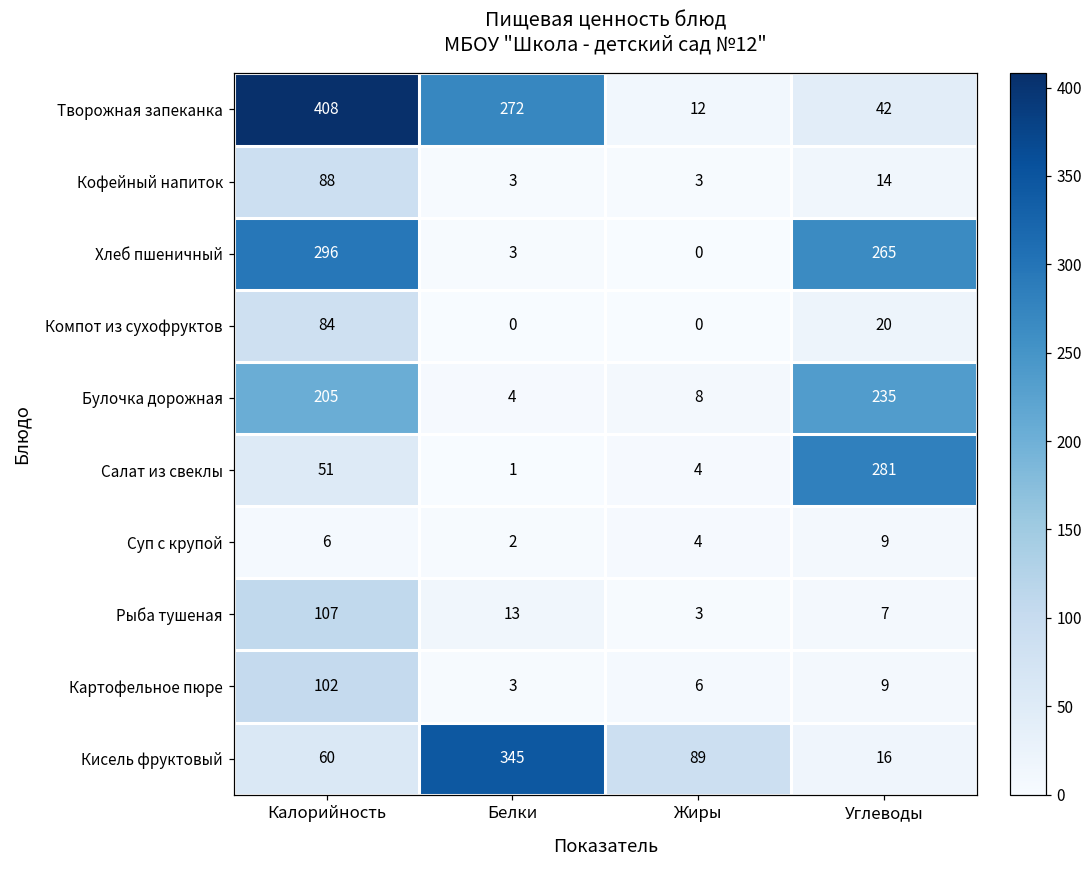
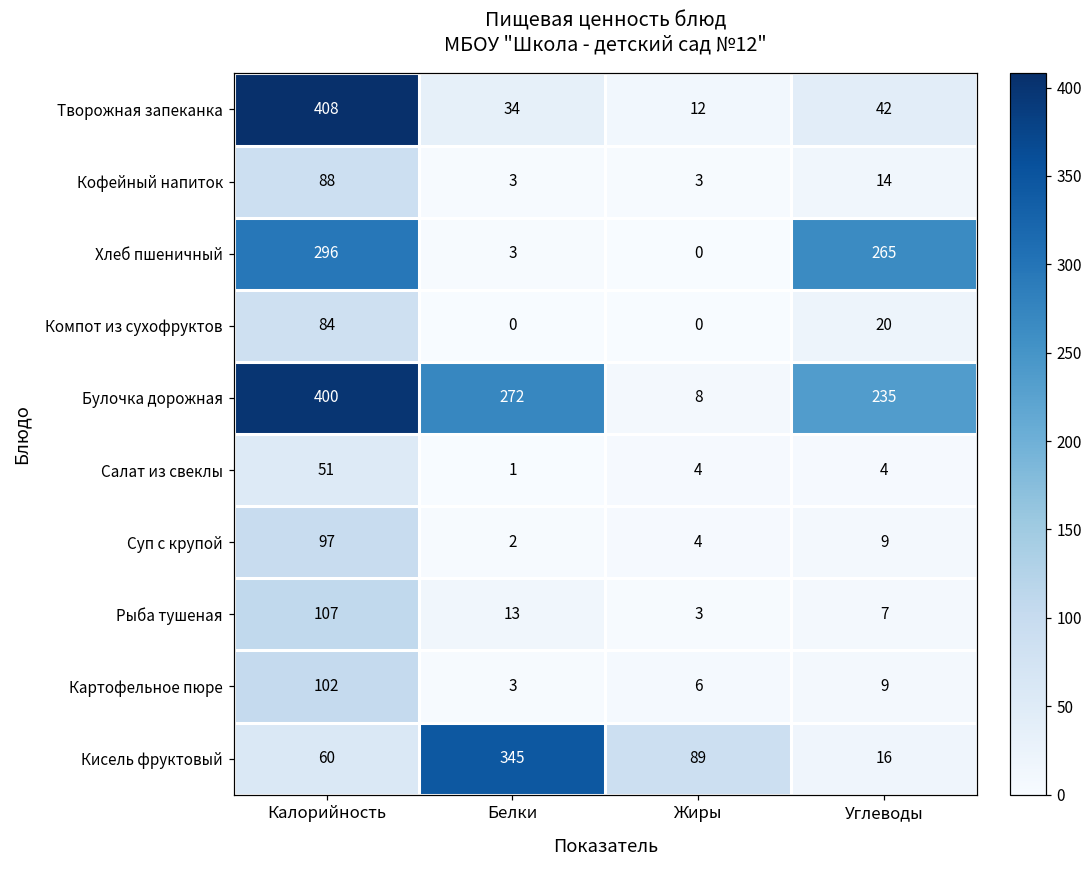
Творожная запеканка, Белки: 272 -> 34
Булочка дорожная, Калорийность: 205 -> 400
Булочка дорожная, Белки: 4 -> 272
Салат из свеклы, Углеводы: 281 -> 4
Суп с крупой, Калорийность: 6 -> 97
